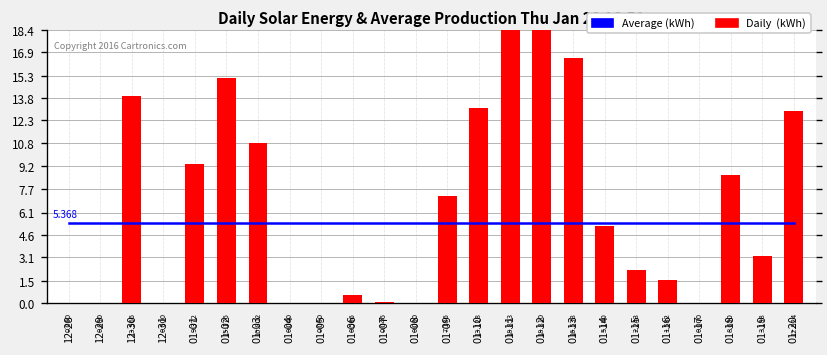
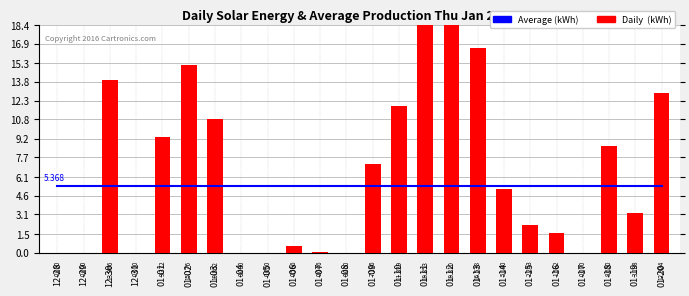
Daily (kWh), 01-10: 13.128 -> 11.829
